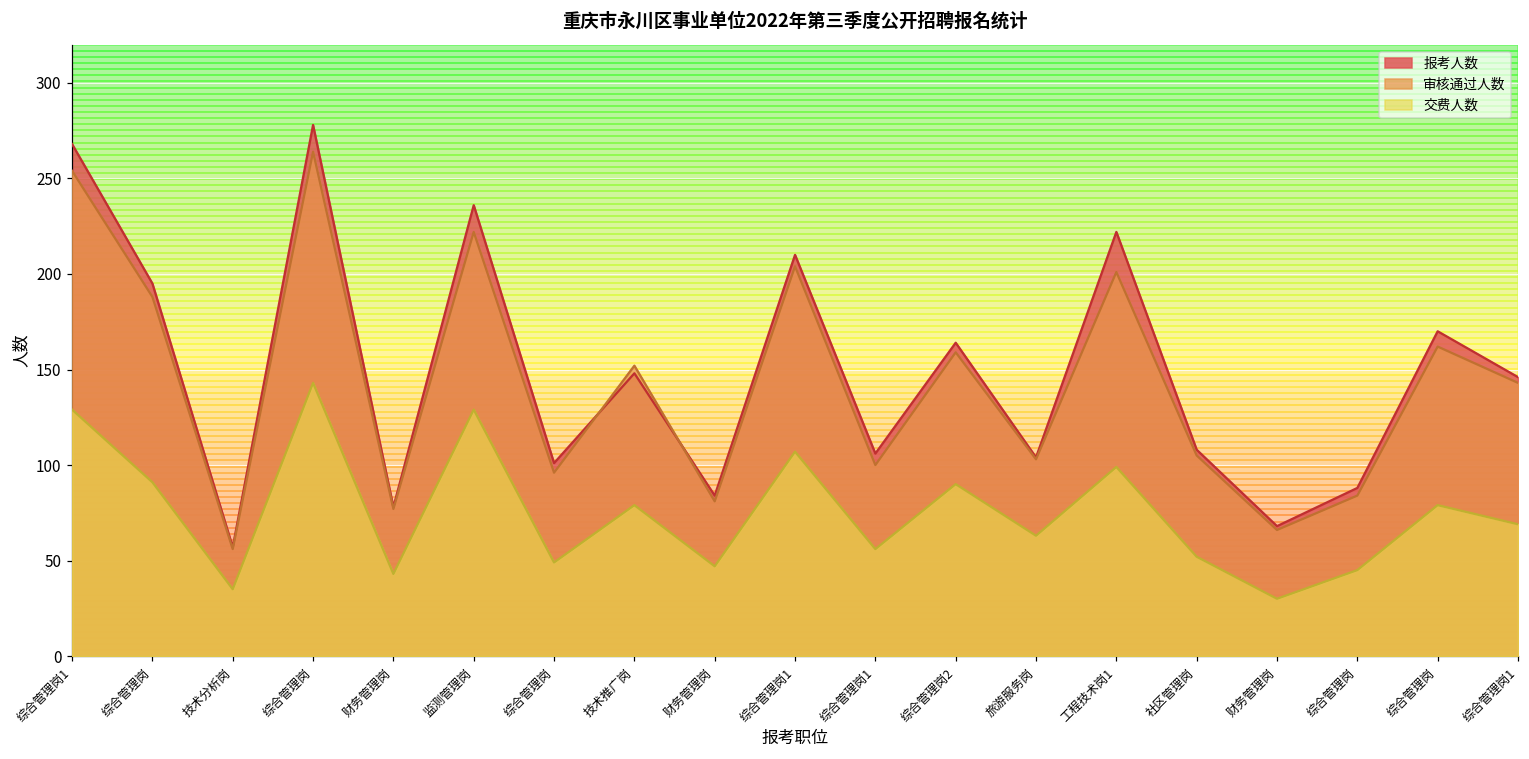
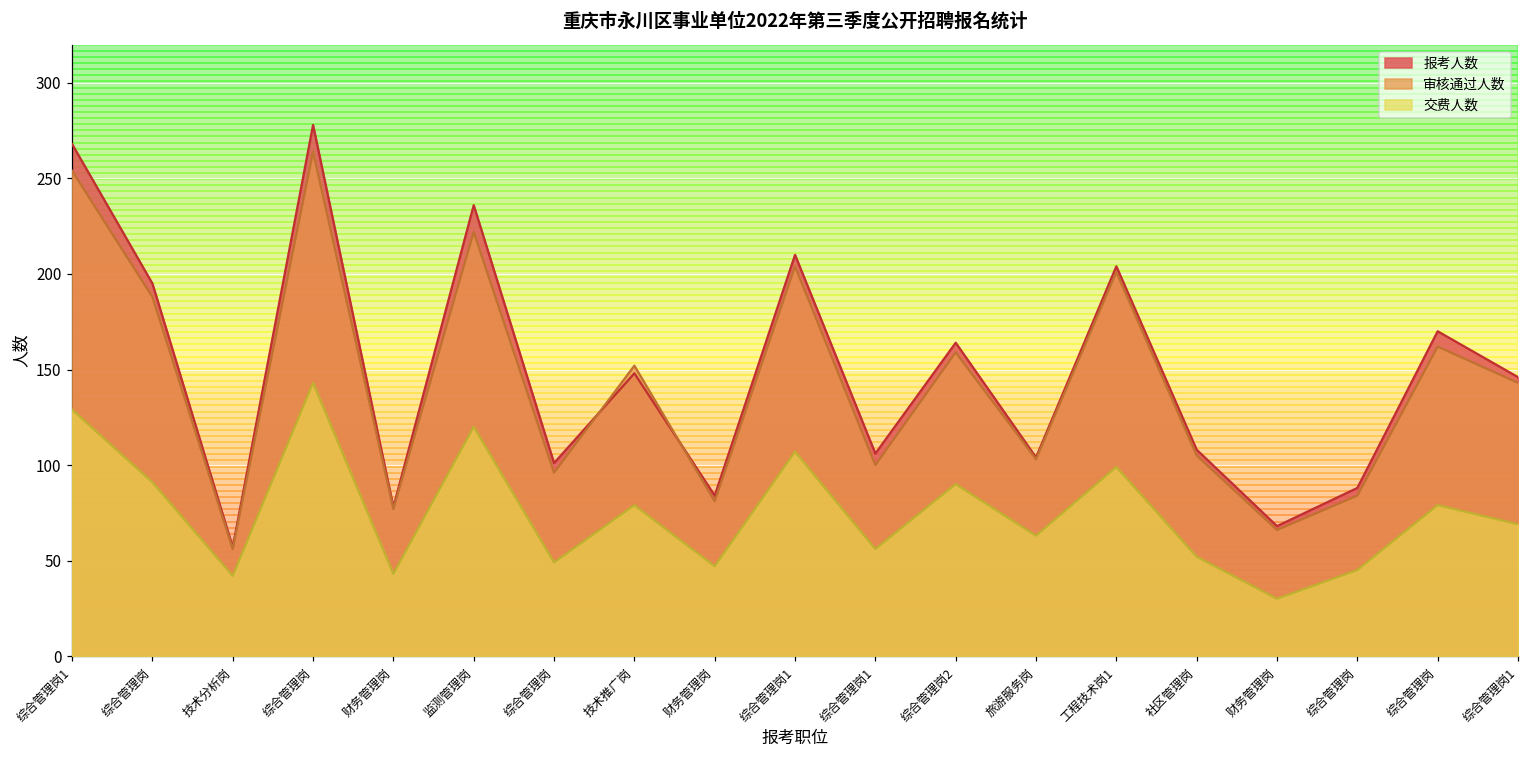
交费人数, 技术分析岗: 35 -> 42
交费人数, 监测管理岗: 129 -> 120
报考人数, 工程技术岗1: 222 -> 204
